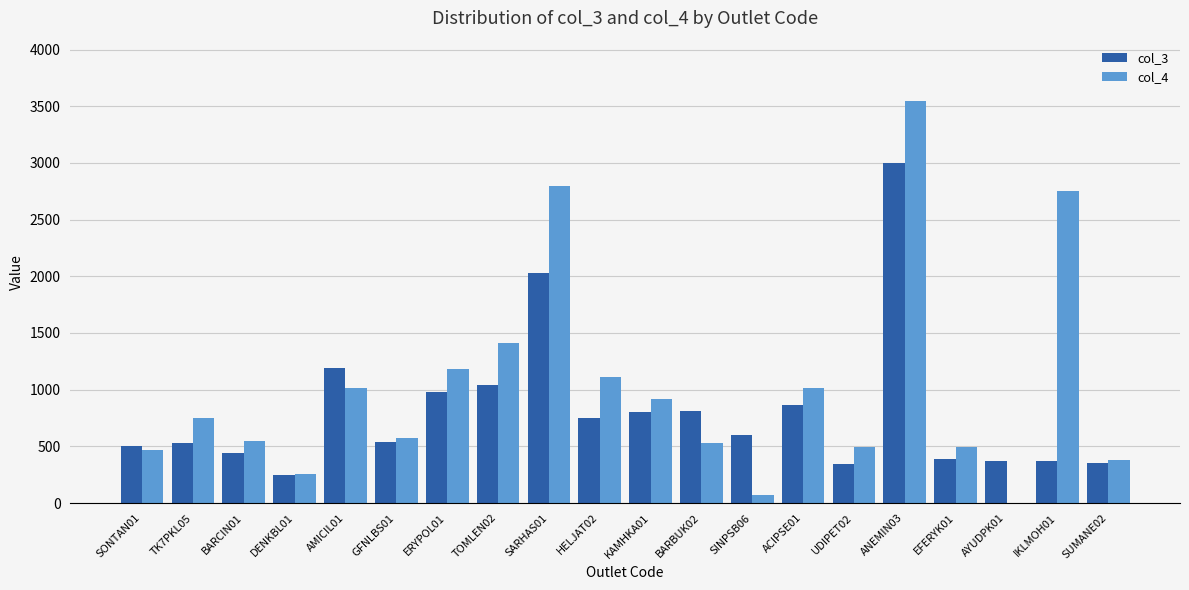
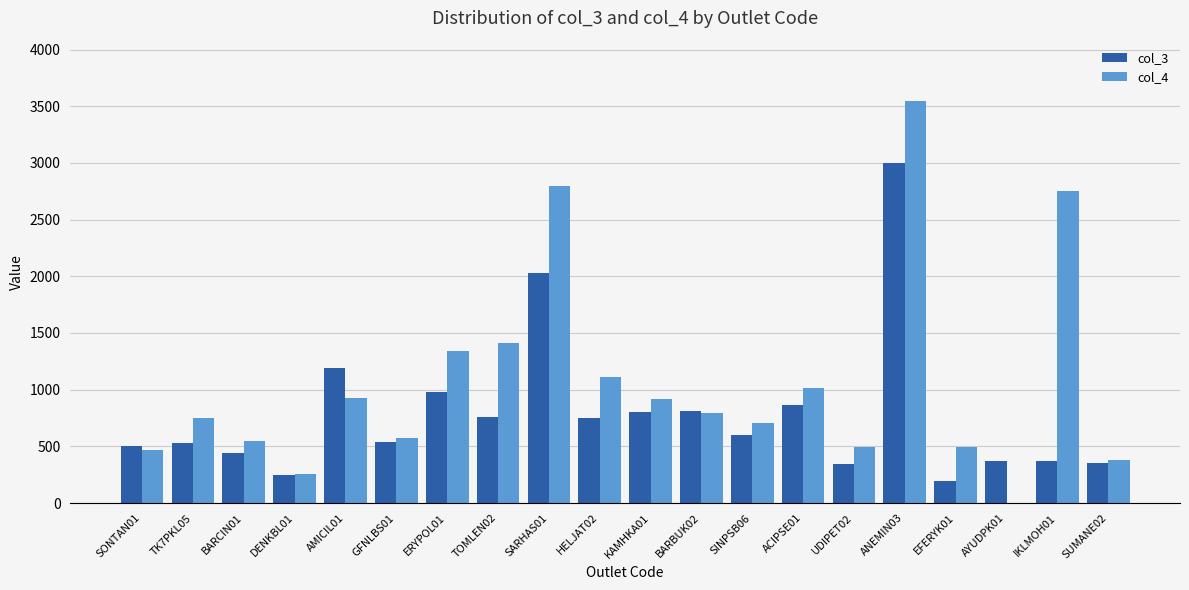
col_4, AMICIL01: 1020 -> 930
col_4, ERYPOL01: 1180 -> 1350
col_3, TOMLEN02: 1040 -> 760
col_4, BARBUK02: 530 -> 790
col_4, SINPSB06: 70 -> 710
col_3, EFERYK01: 390 -> 190
